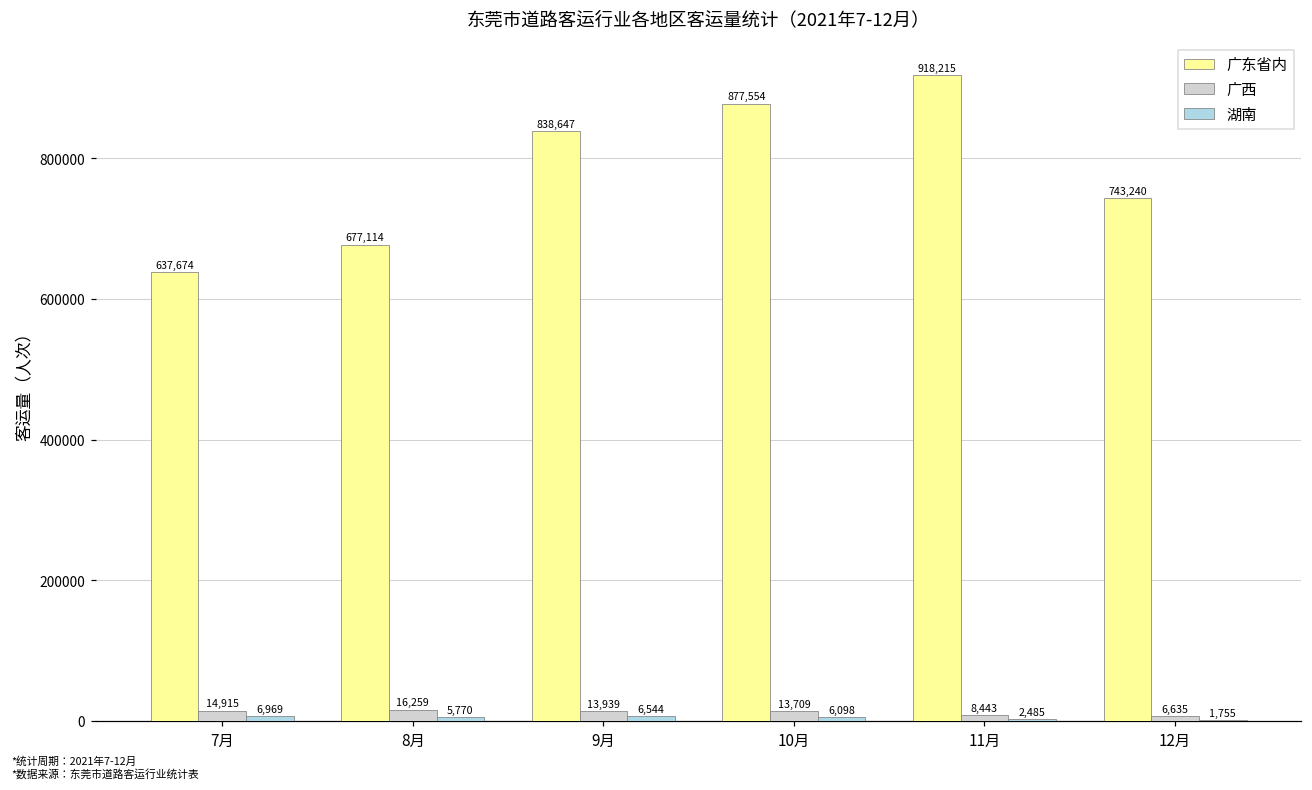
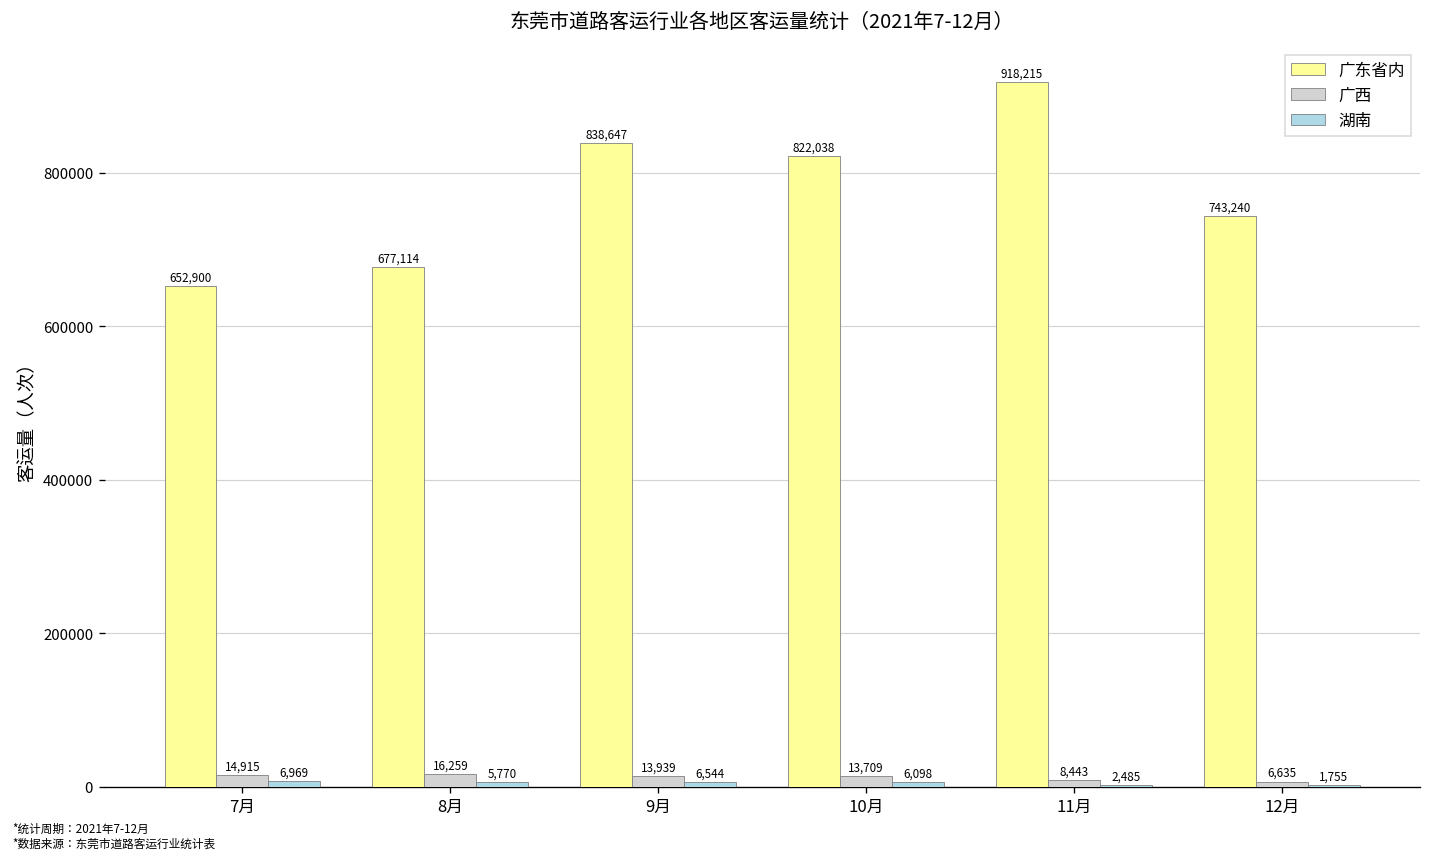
广东省内, 7月: 637,674 -> 652,900
广东省内, 10月: 877,554 -> 822,038
